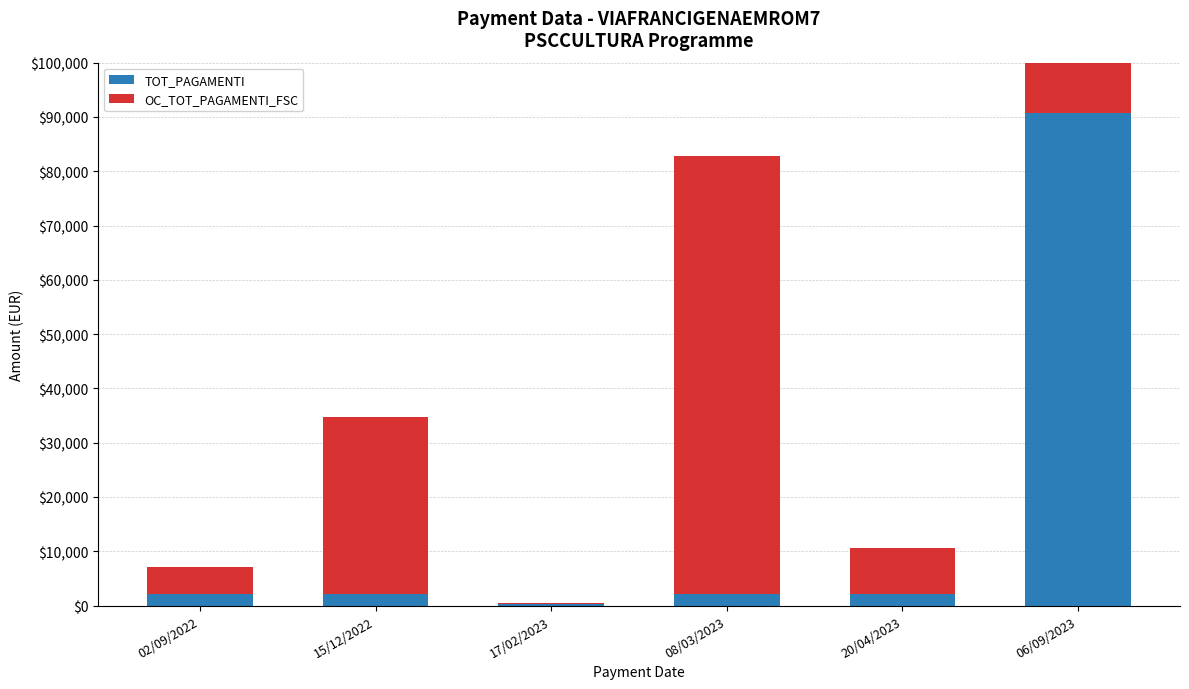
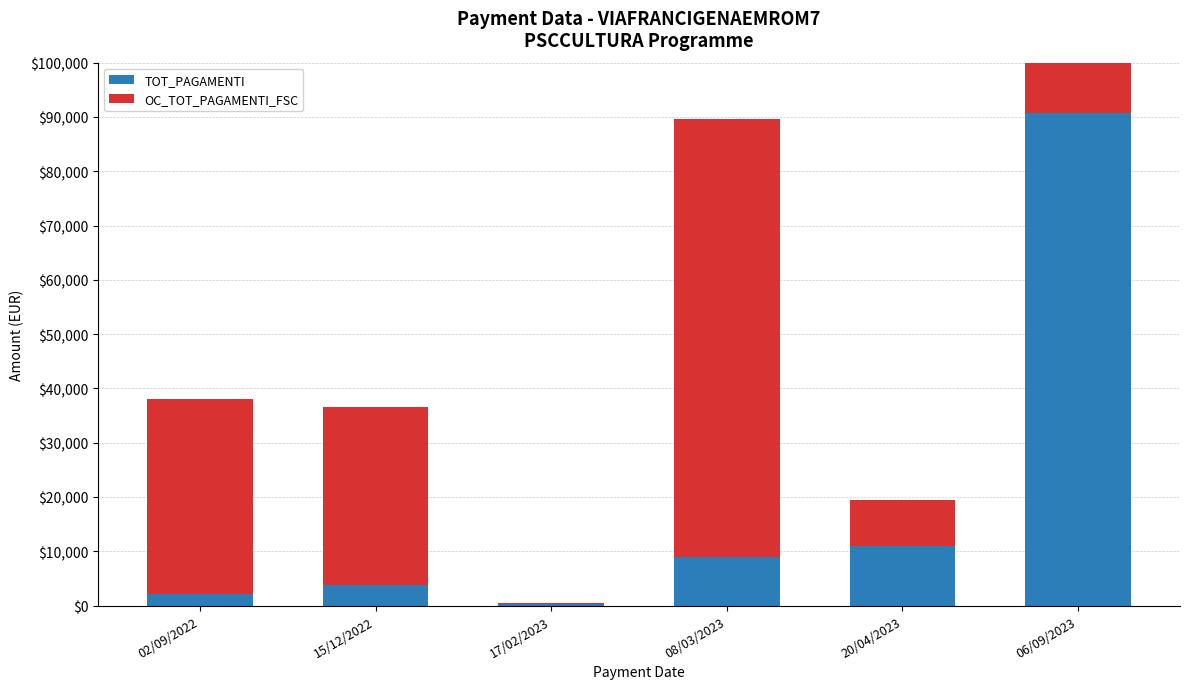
OC_TOT_PAGAMENTI_FSC, 02/09/2022: $5,000 -> $36,000
TOT_PAGAMENTI, 15/12/2022: $2,000 -> $4,000
TOT_PAGAMENTI, 08/03/2023: $2,000 -> $9,000
TOT_PAGAMENTI, 20/04/2023: $2,000 -> $11,000
